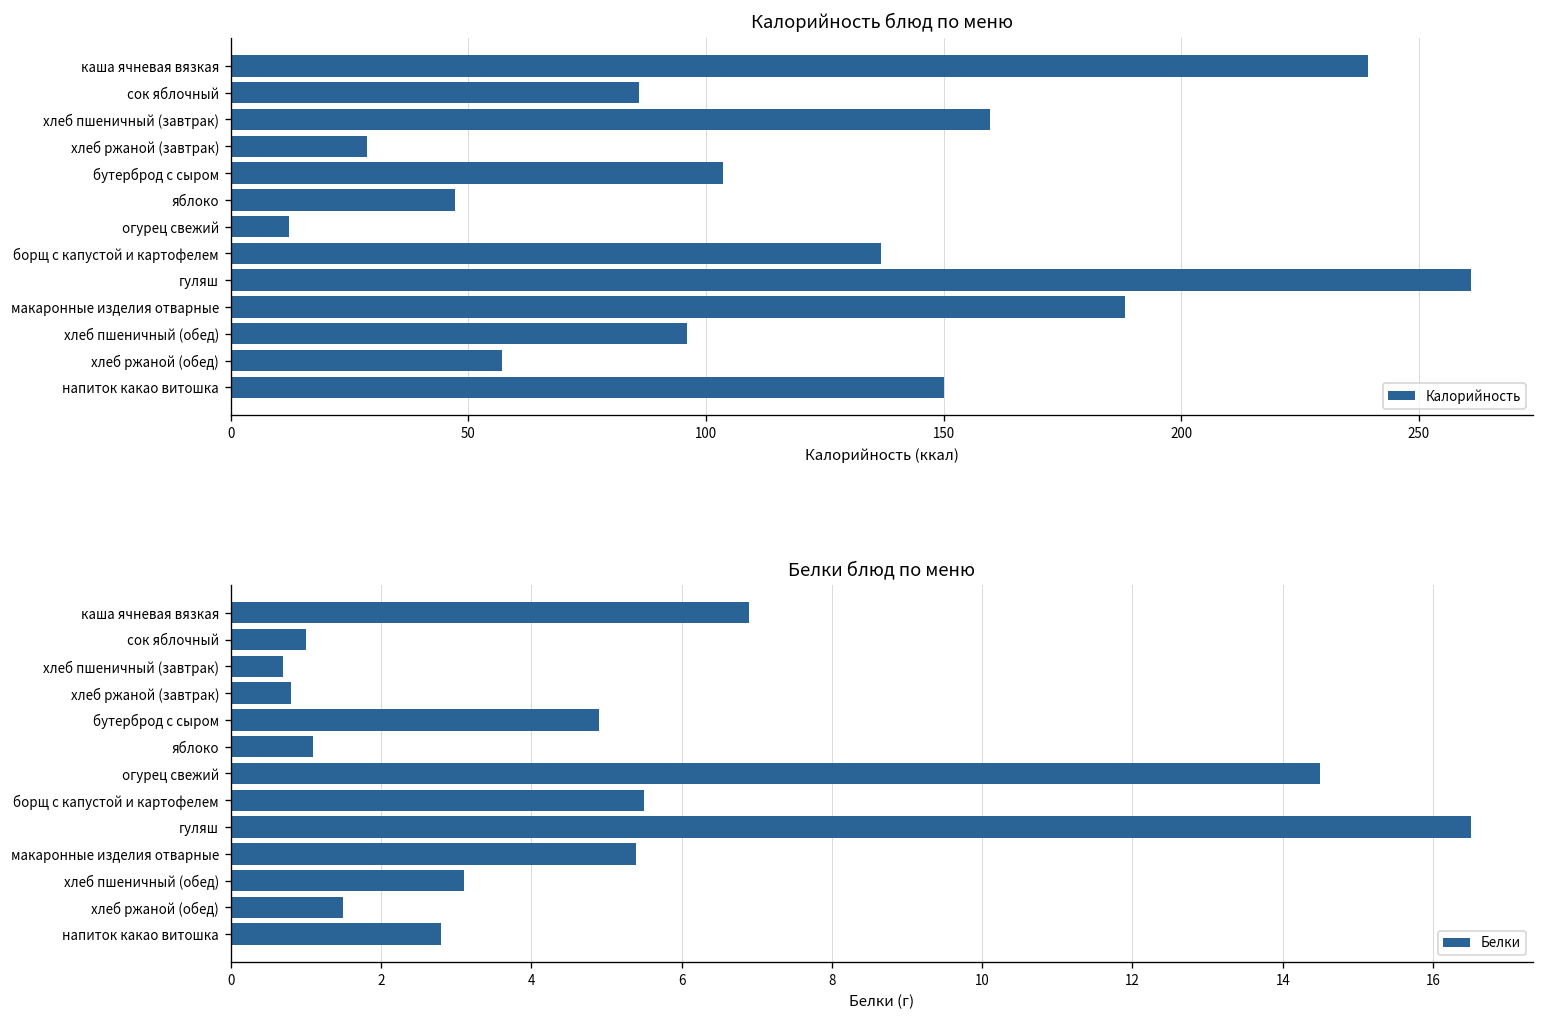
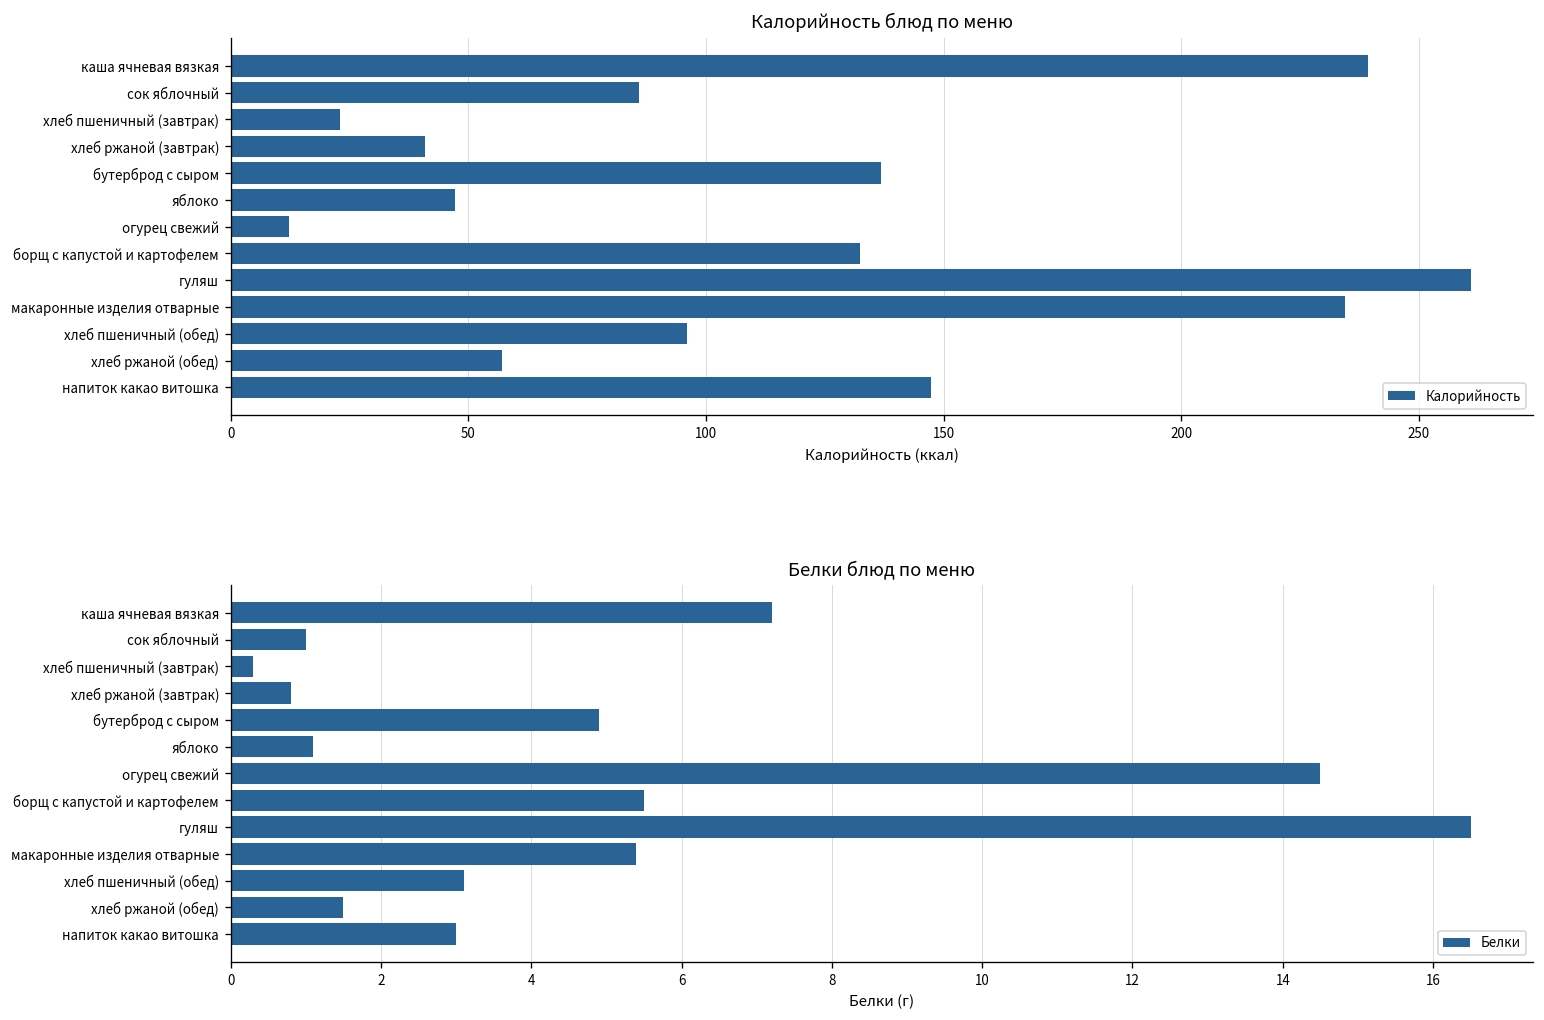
Калорийность блюд по меню, хлеб пшеничный (завтрак): 160 -> 23
Калорийность блюд по меню, хлеб ржаной (завтрак): 29 -> 41
Калорийность блюд по меню, бутерброд с сыром: 104 -> 137
Калорийность блюд по меню, борщ с капустой и картофелем: 137 -> 133
Калорийность блюд по меню, макаронные изделия отварные: 188 -> 235
Калорийность блюд по меню, напиток какао витошка: 150 -> 147
Белки блюд по меню, каша ячневая вязкая: 6.9 -> 7.2
Белки блюд по меню, хлеб пшеничный (завтрак): 0.7 -> 0.3
Белки блюд по меню, напиток какао витошка: 2.8 -> 3.0
